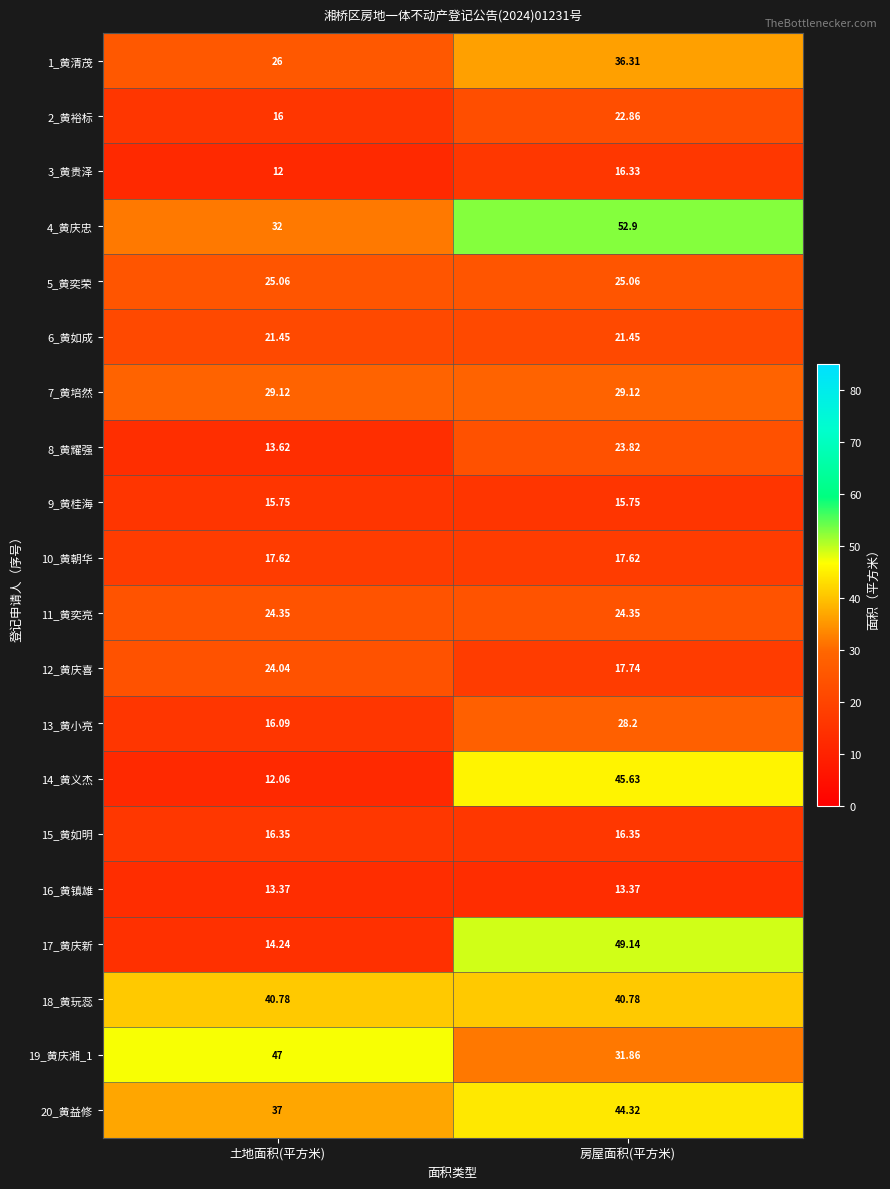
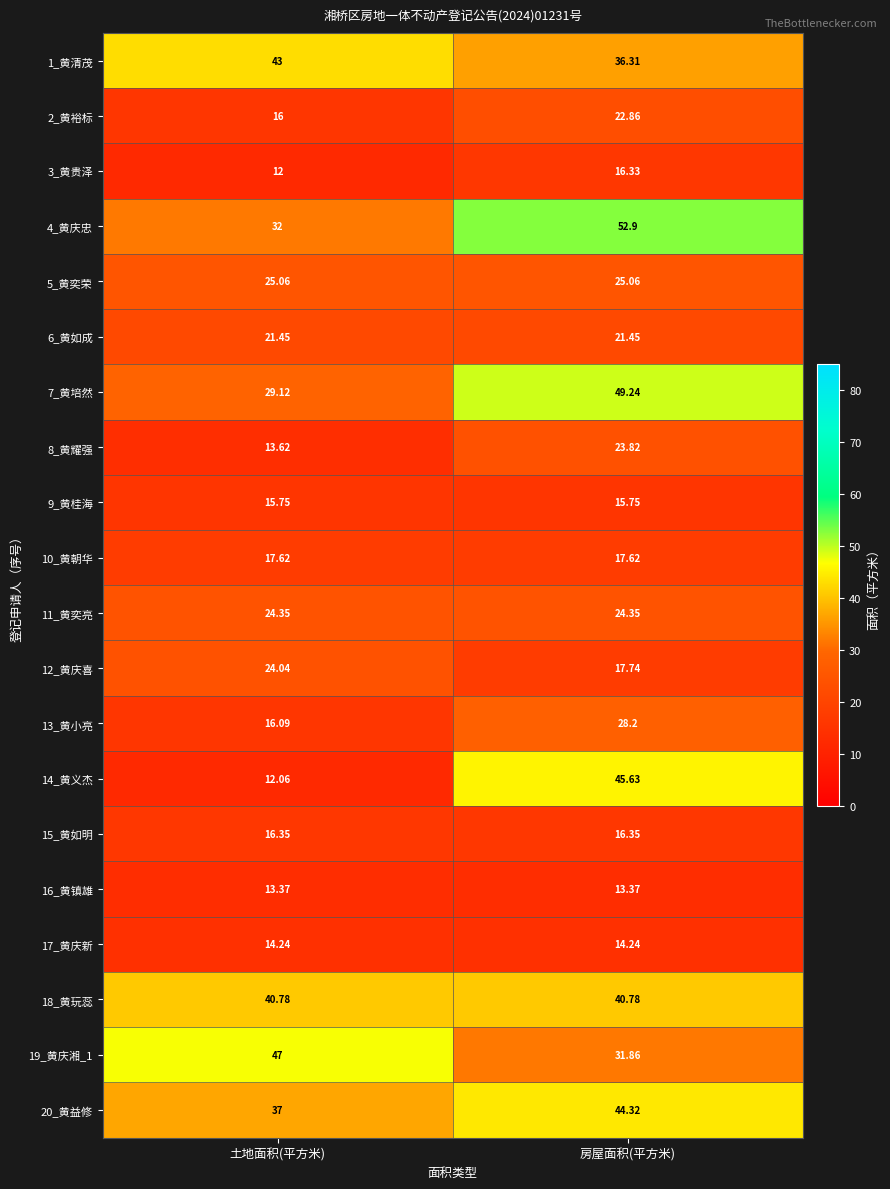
1_黄清茂, 土地面积(平方米): 26 -> 43
7_黄培然, 房屋面积(平方米): 29.12 -> 49.24
17_黄庆新, 房屋面积(平方米): 49.14 -> 14.24
